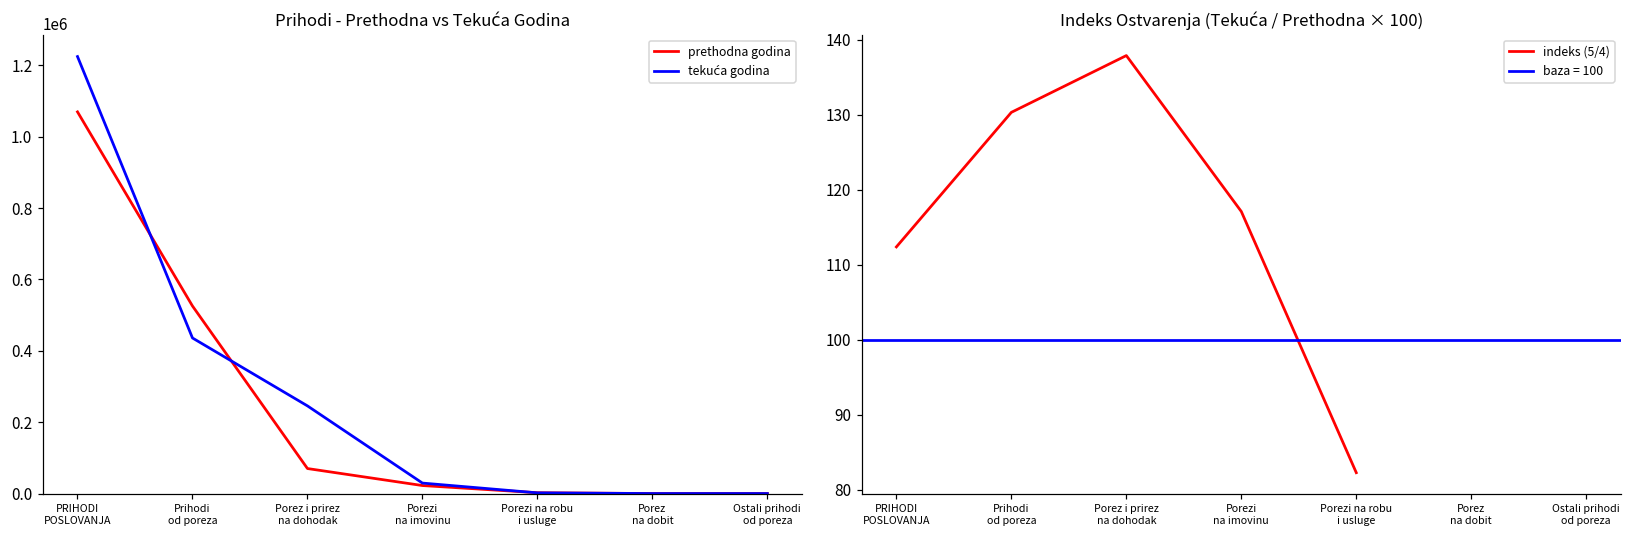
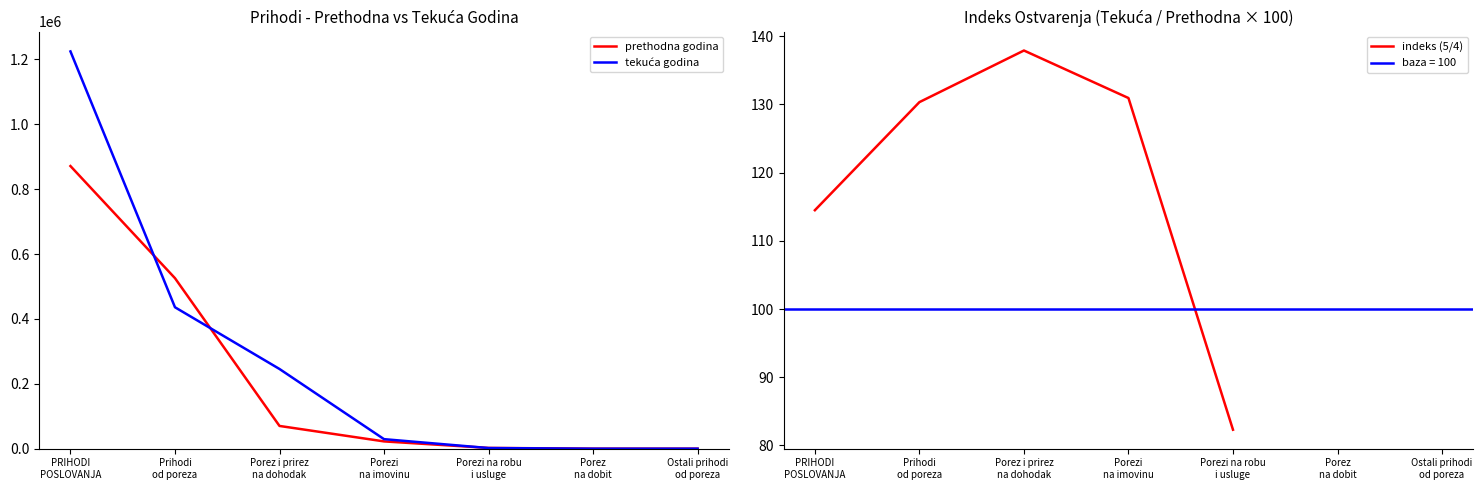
Prihodi - Prethodna vs Tekuća Godina, prethodna godina, PRIHODI POSLOVANJA: 1070000 -> 870000
Indeks Ostvarenja (Tekuća / Prethodna × 100), PRIHODI POSLOVANJA: 112 -> 114
Indeks Ostvarenja (Tekuća / Prethodna × 100), Porezi na imovinu: 117 -> 131
